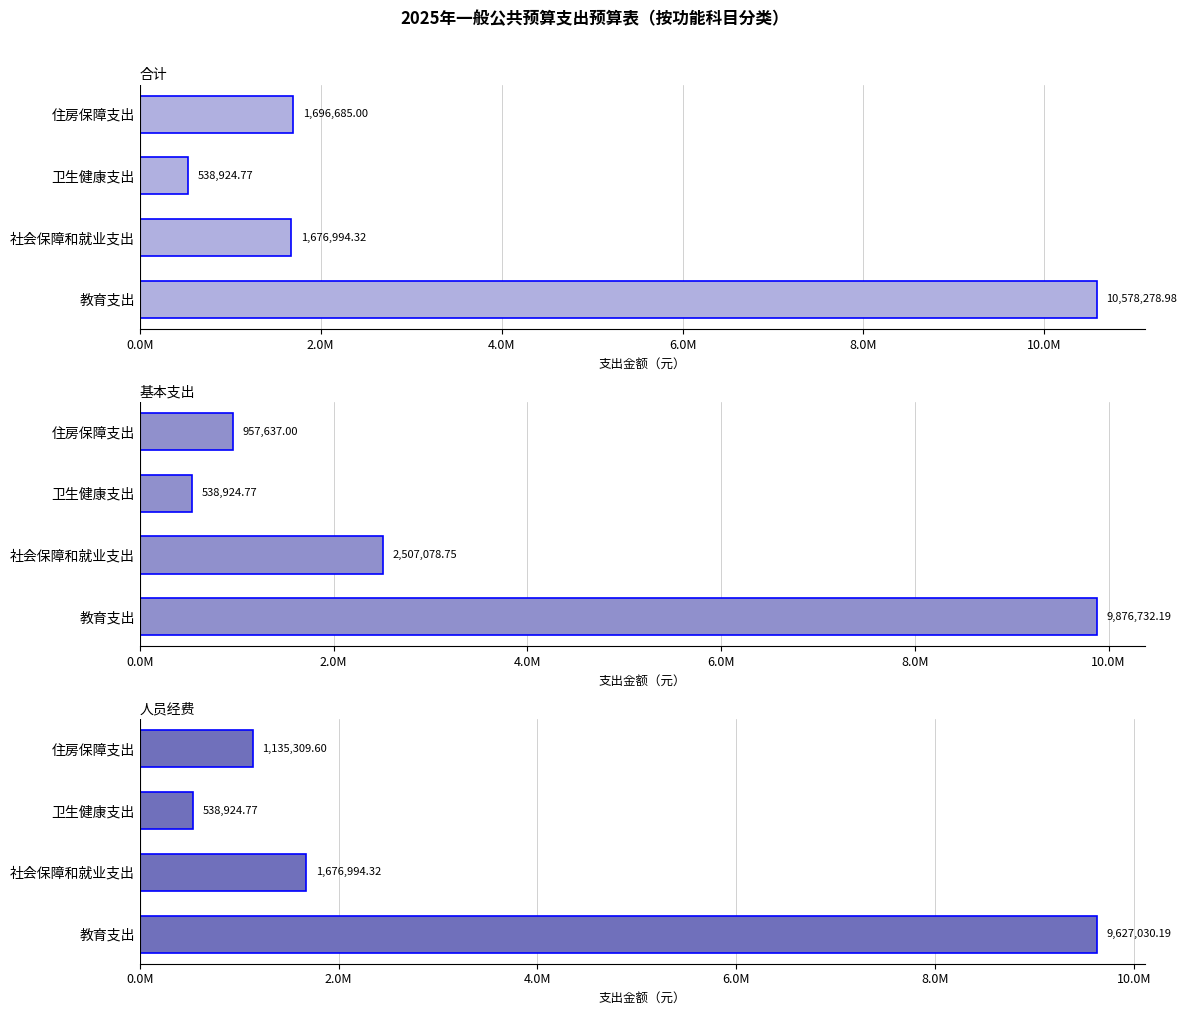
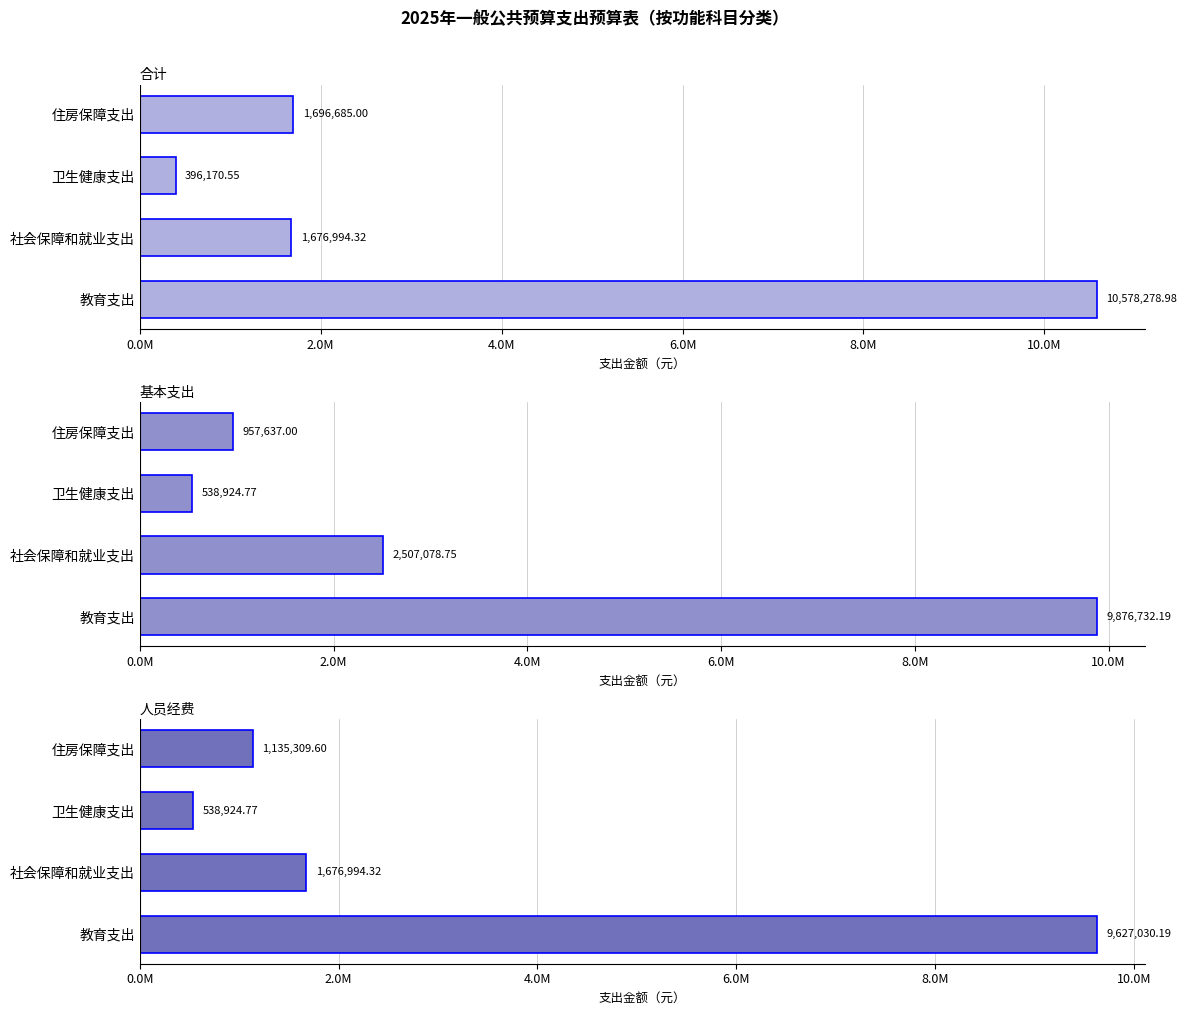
合计, 卫生健康支出: 538,924.77 -> 396,170.55
